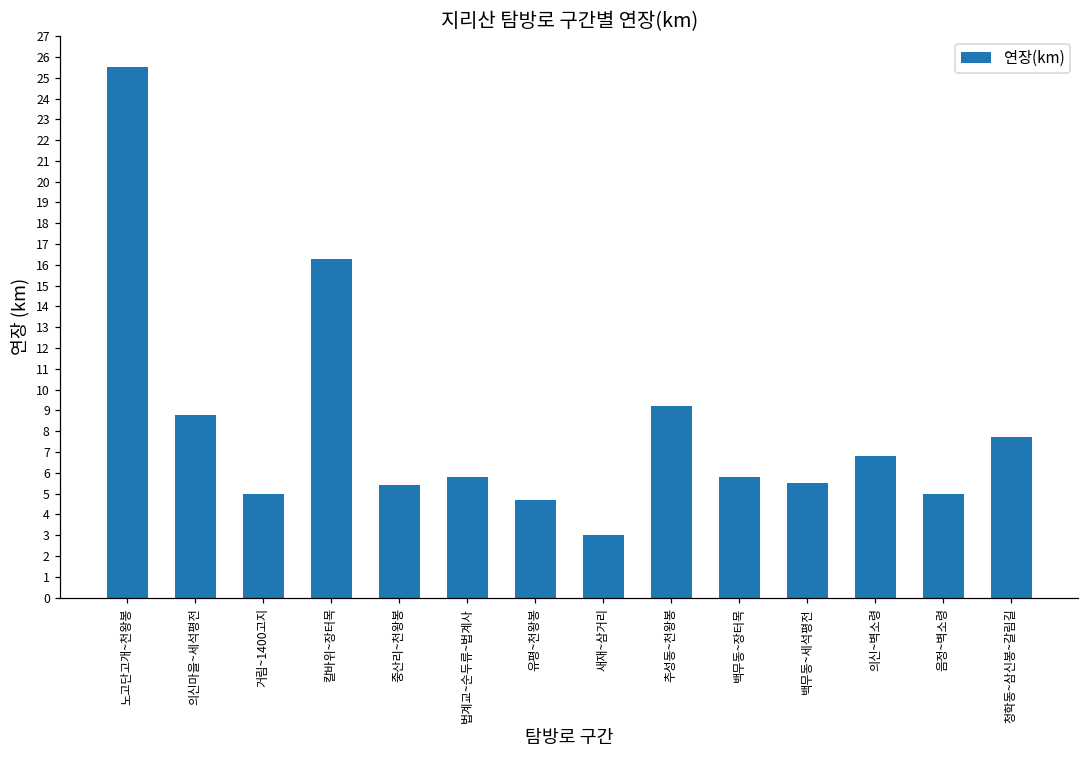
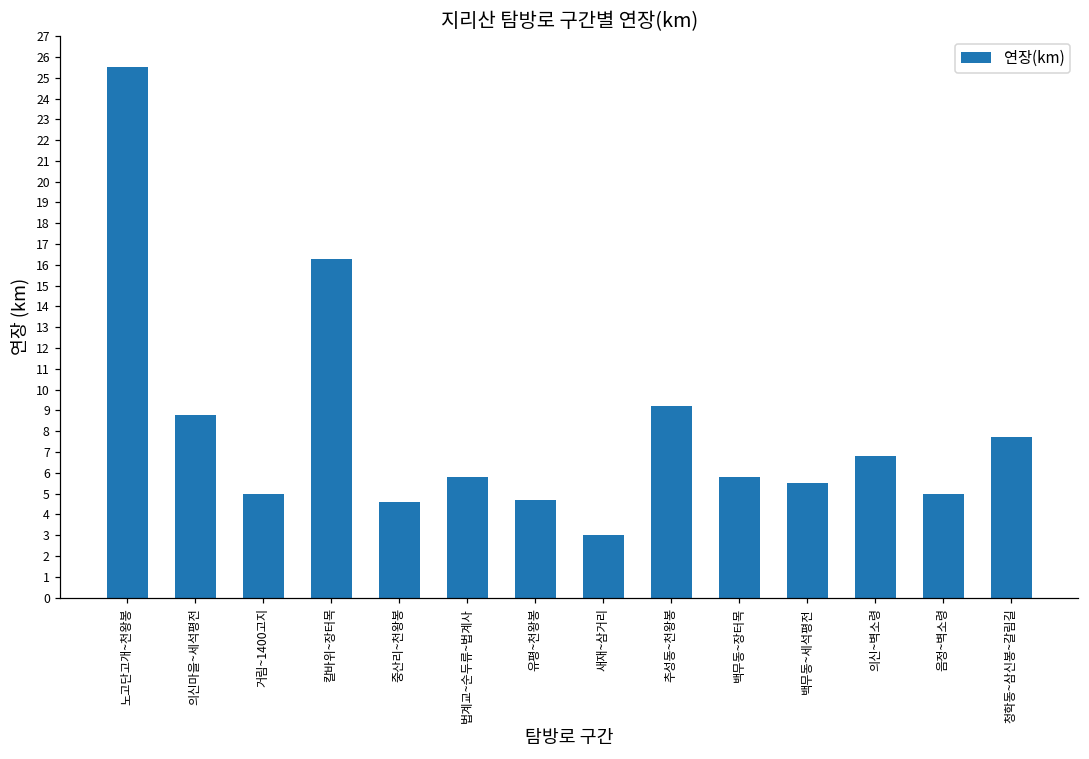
중산리~천왕봉: 5.4 -> 4.6
